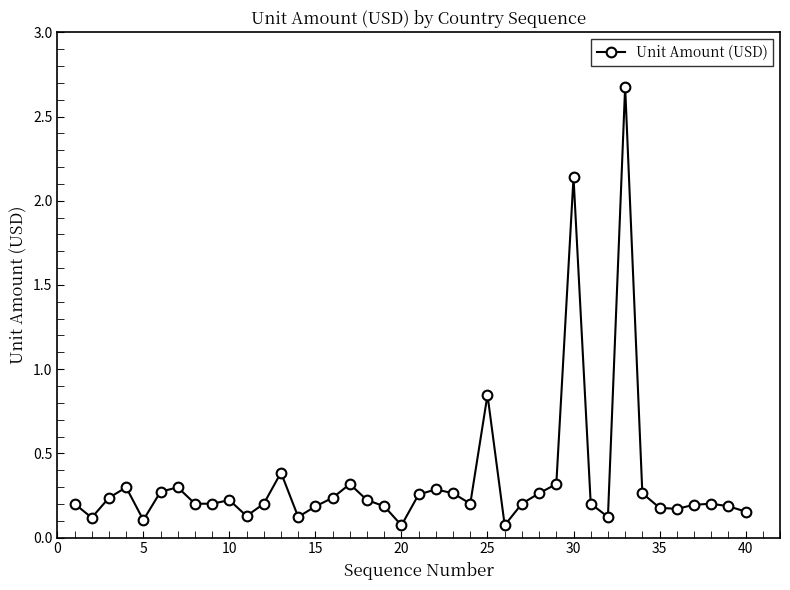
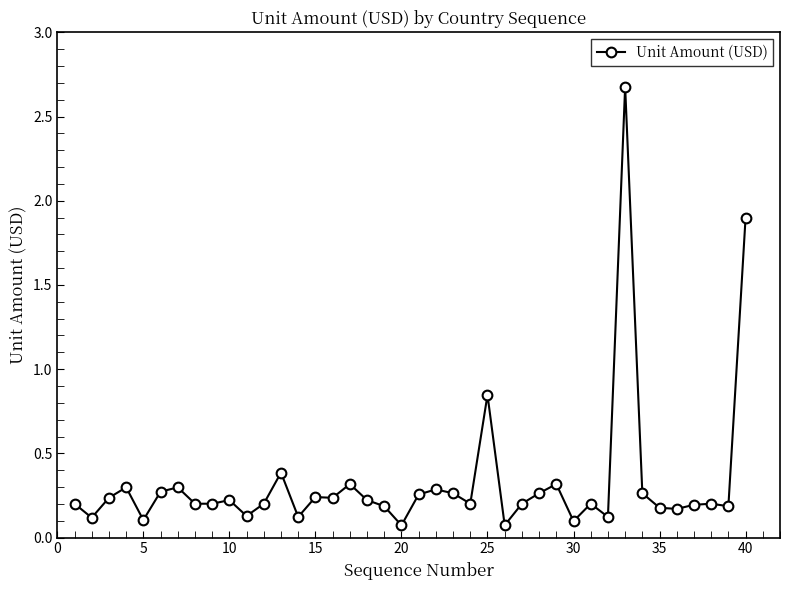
15: 0.19 -> 0.24
30: 2.14 -> 0.10
40: 0.15 -> 1.90
